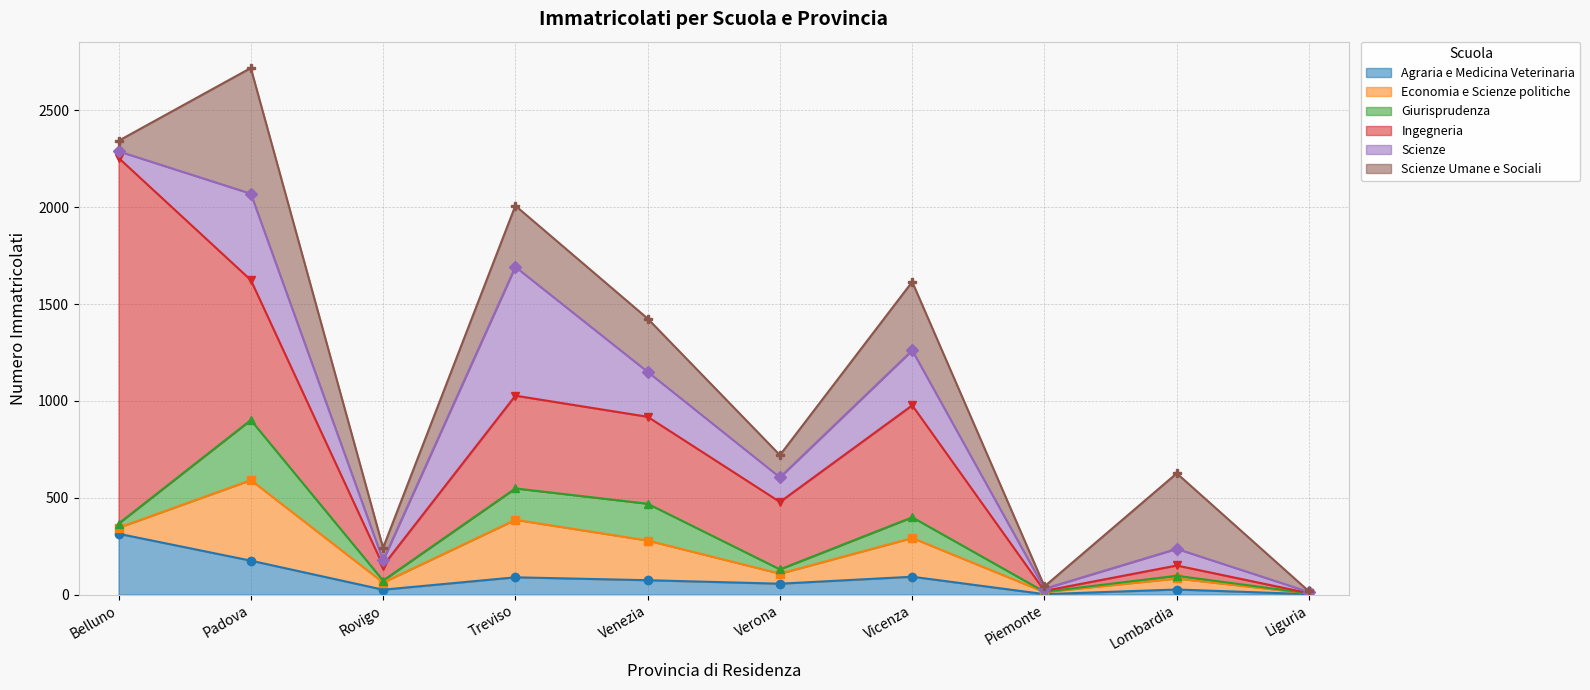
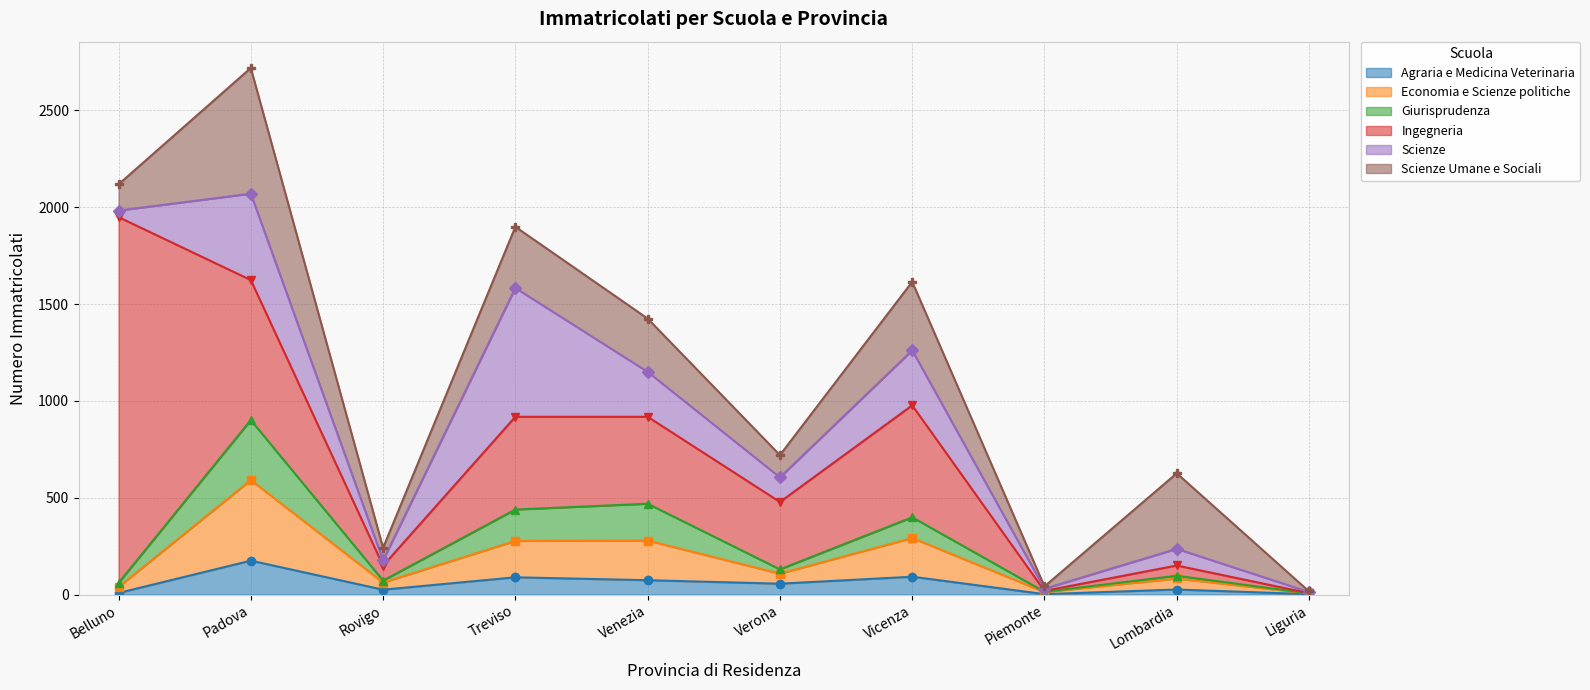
Agraria e Medicina Veterinaria, Belluno: 310 -> 10
Scienze Umane e Sociali, Belluno: 50 -> 140
Economia e Scienze politiche, Treviso: 300 -> 190
